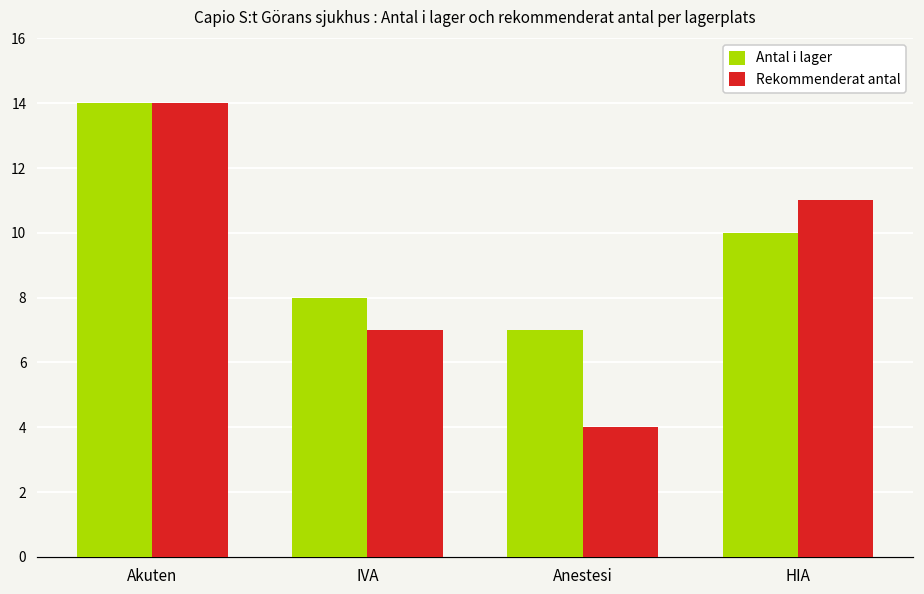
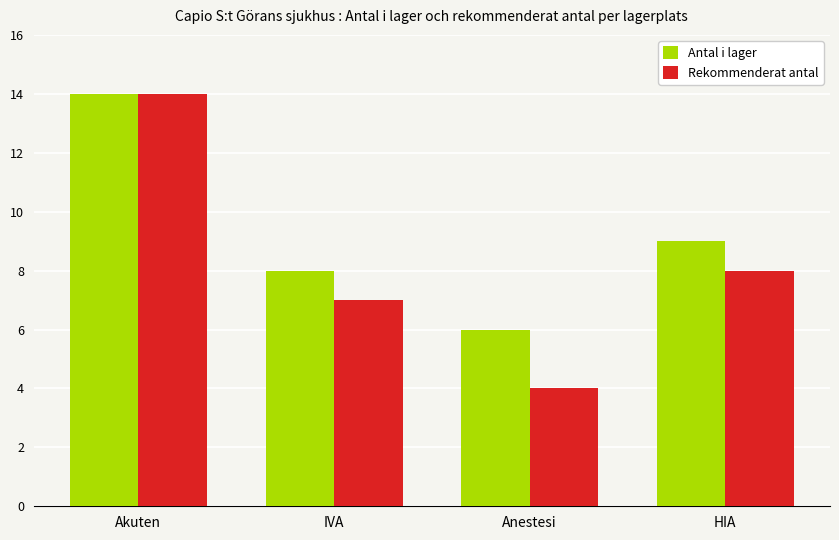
Antal i lager, Anestesi: 7 -> 6
Antal i lager, HIA: 10 -> 9
Rekommenderat antal, HIA: 11 -> 8
